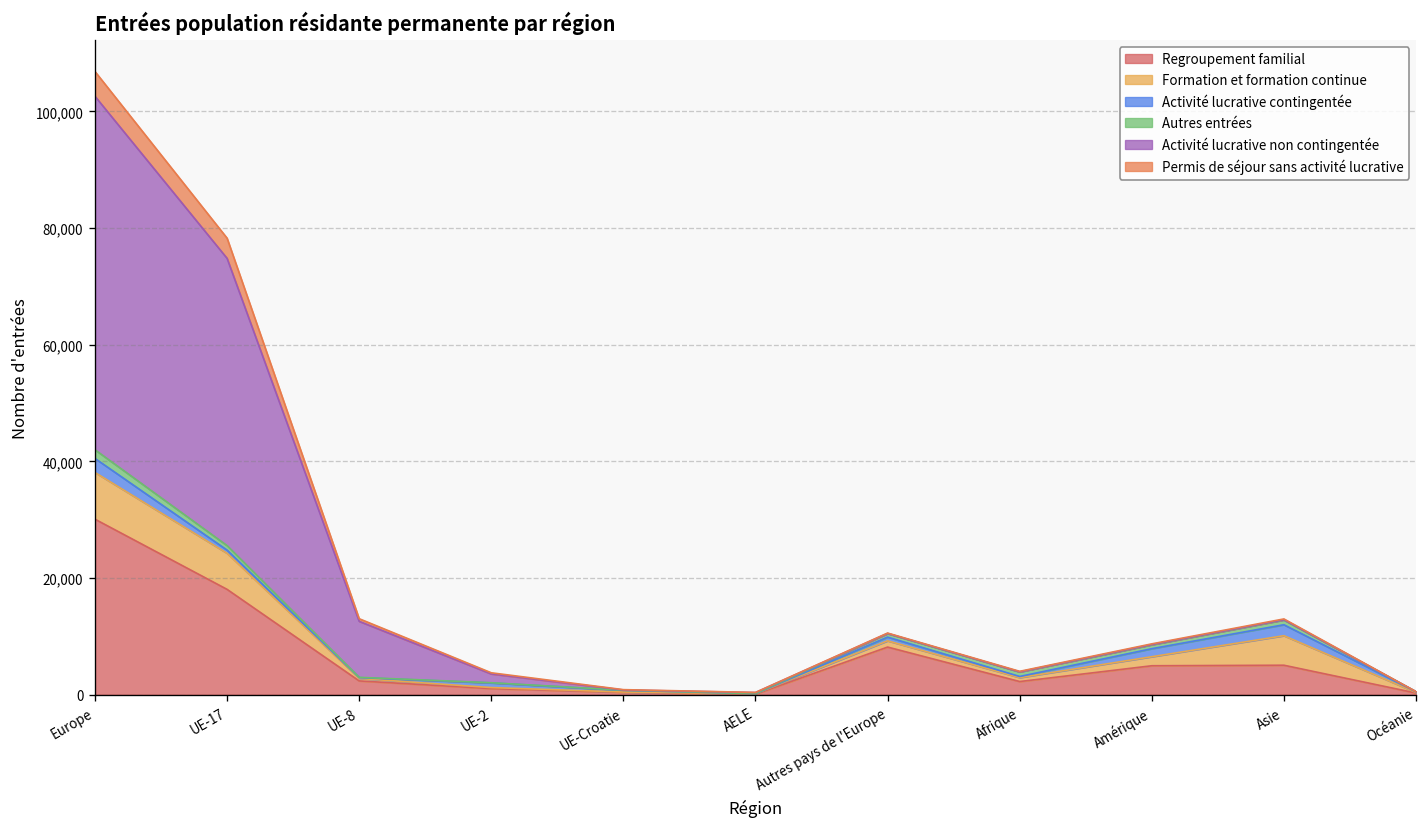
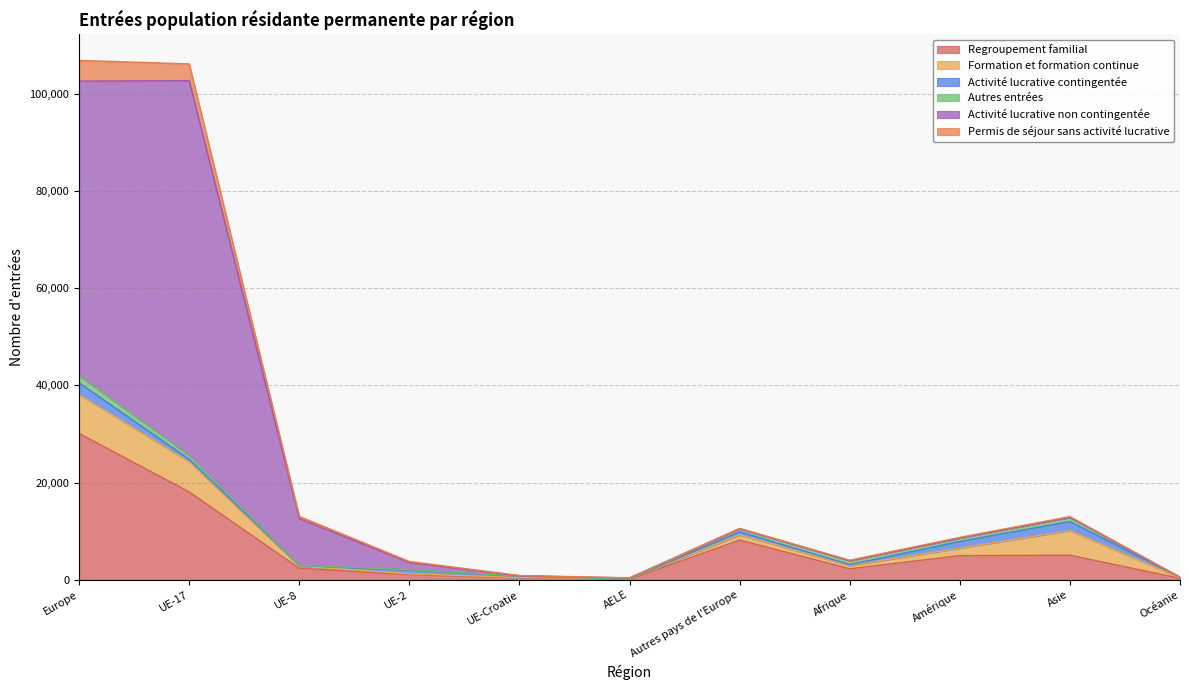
Activité lucrative non contingentée, UE-17: 49,000 -> 77,000
